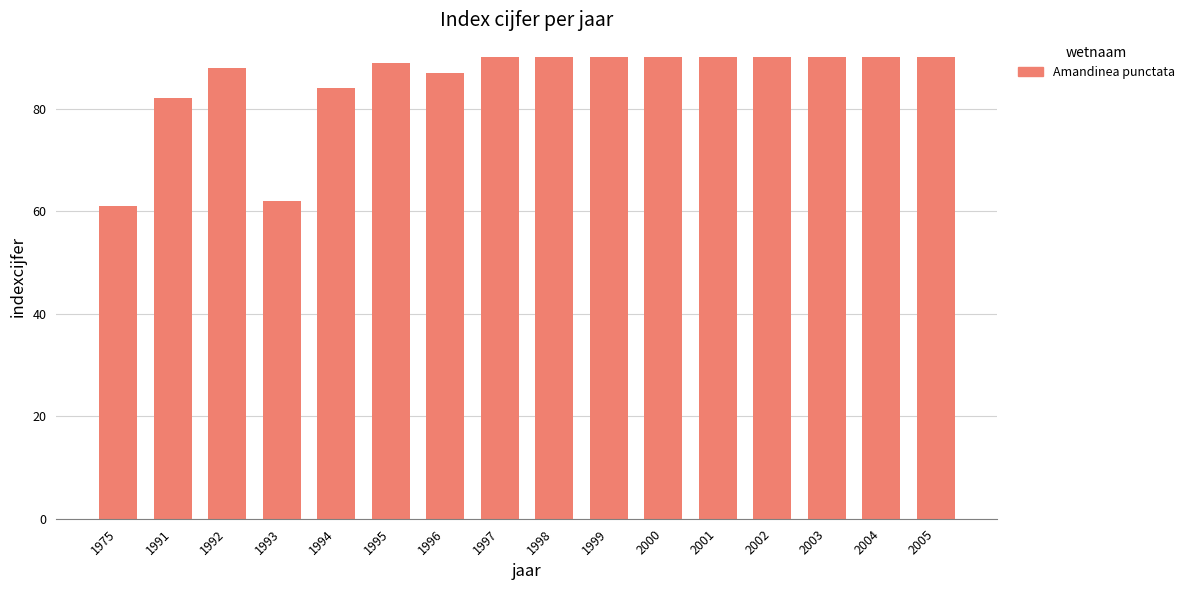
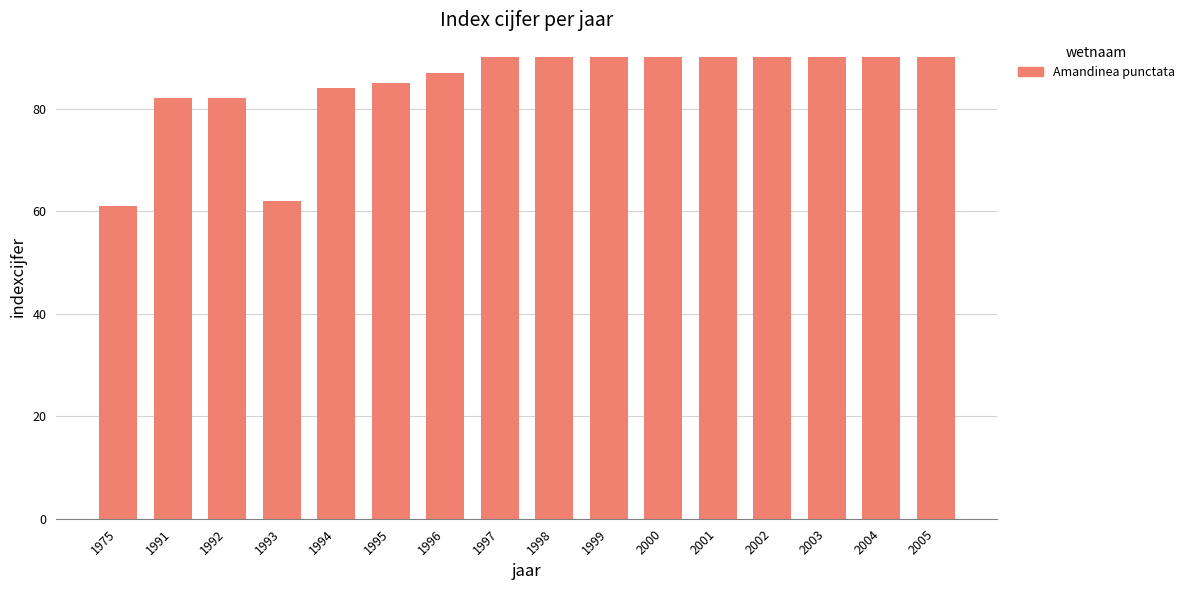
1992: 88 -> 82
1995: 89 -> 85
